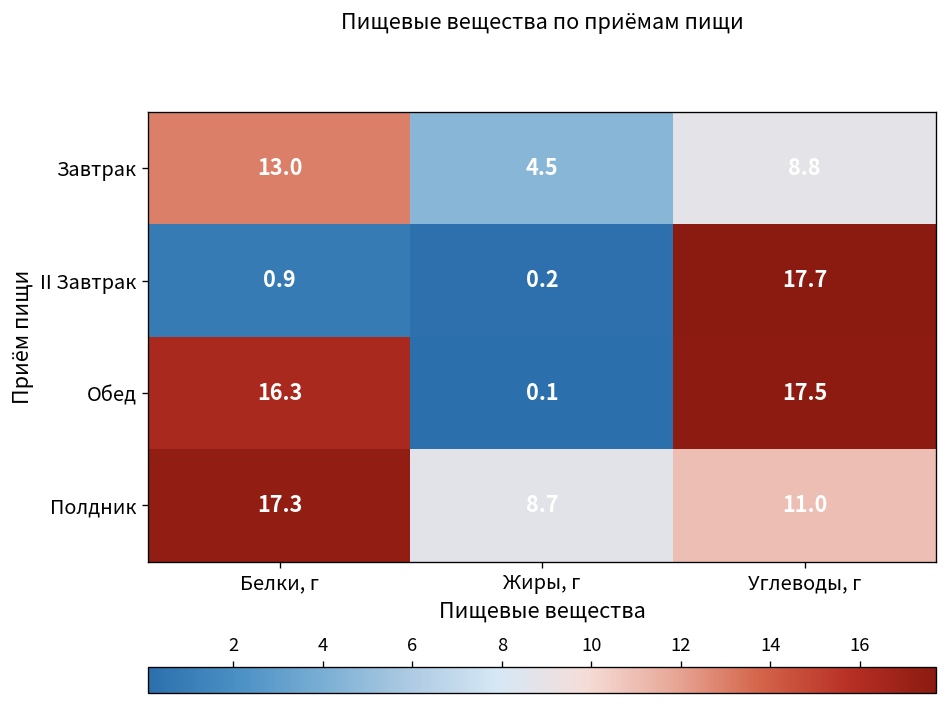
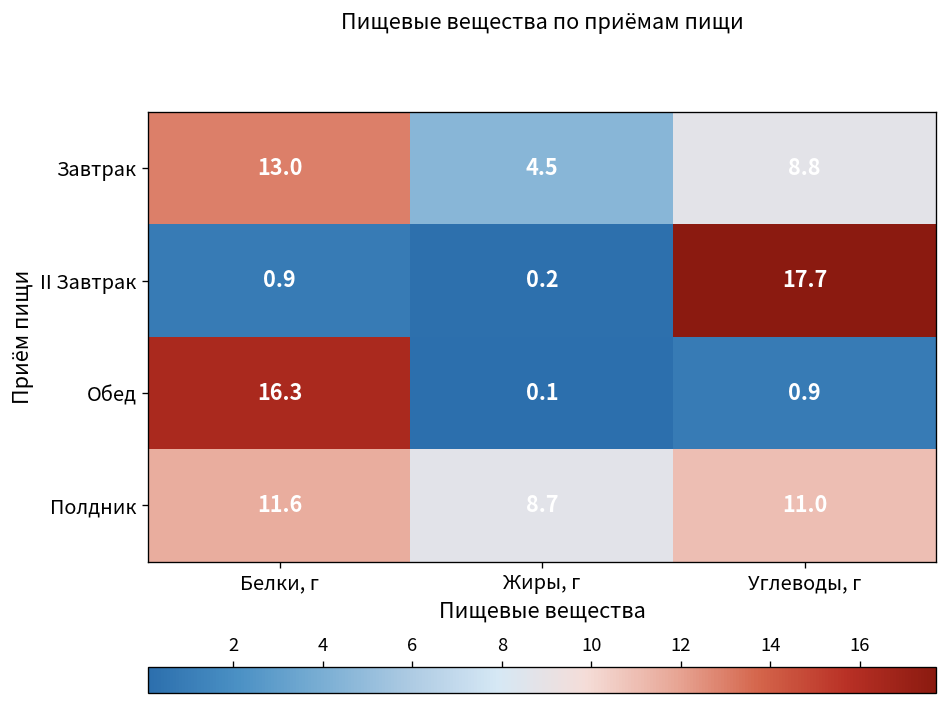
Обед, Углеводы, г: 17.5 -> 0.9
Полдник, Белки, г: 17.3 -> 11.6
